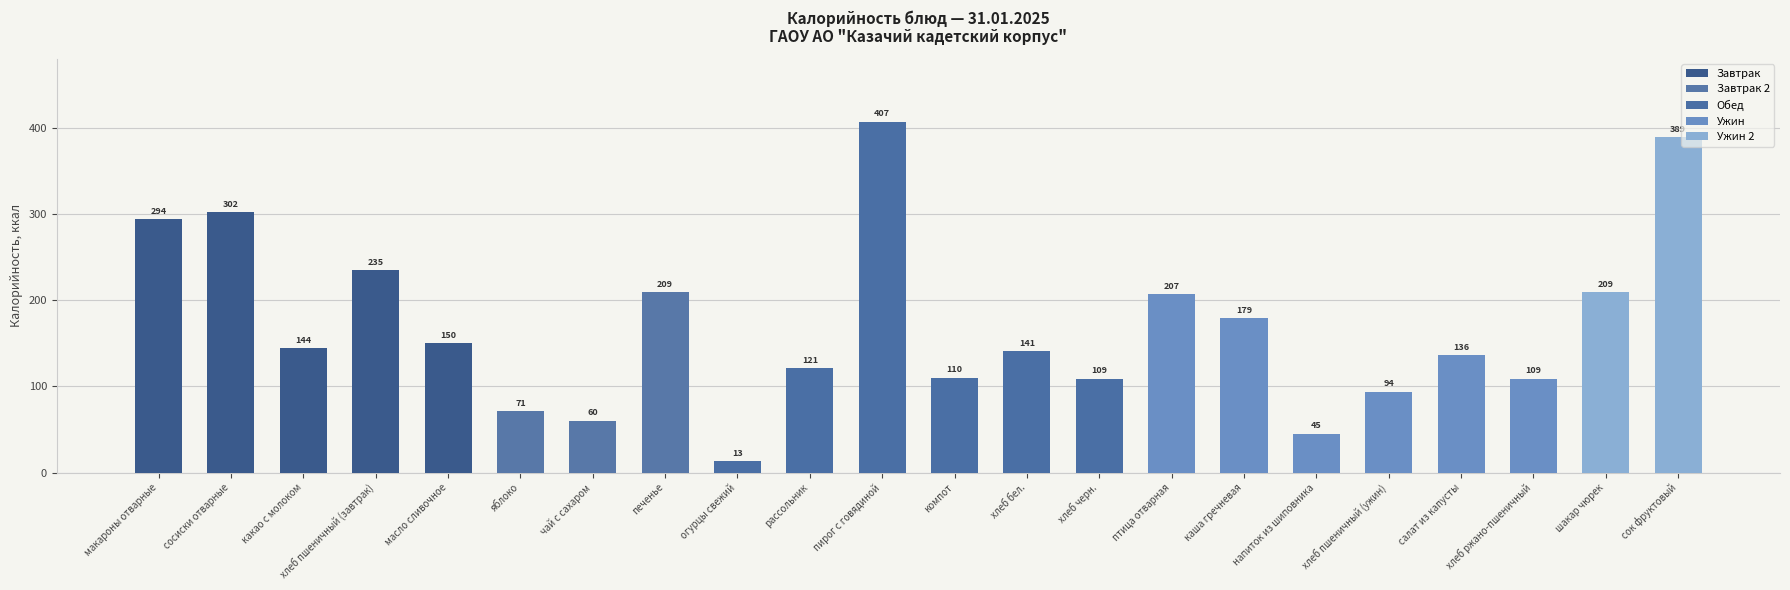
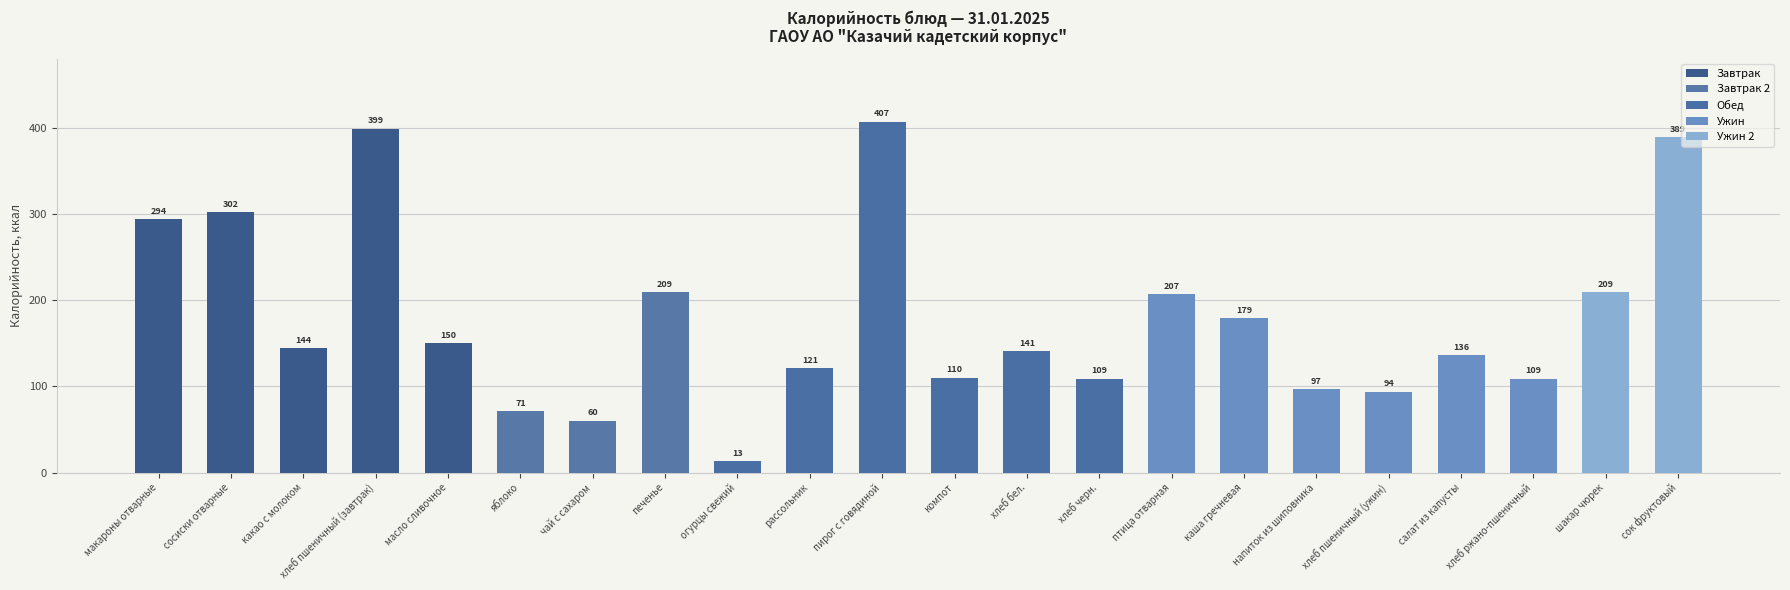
хлеб пшеничный (завтрак): 235 -> 399
напиток из шиповника: 45 -> 97
